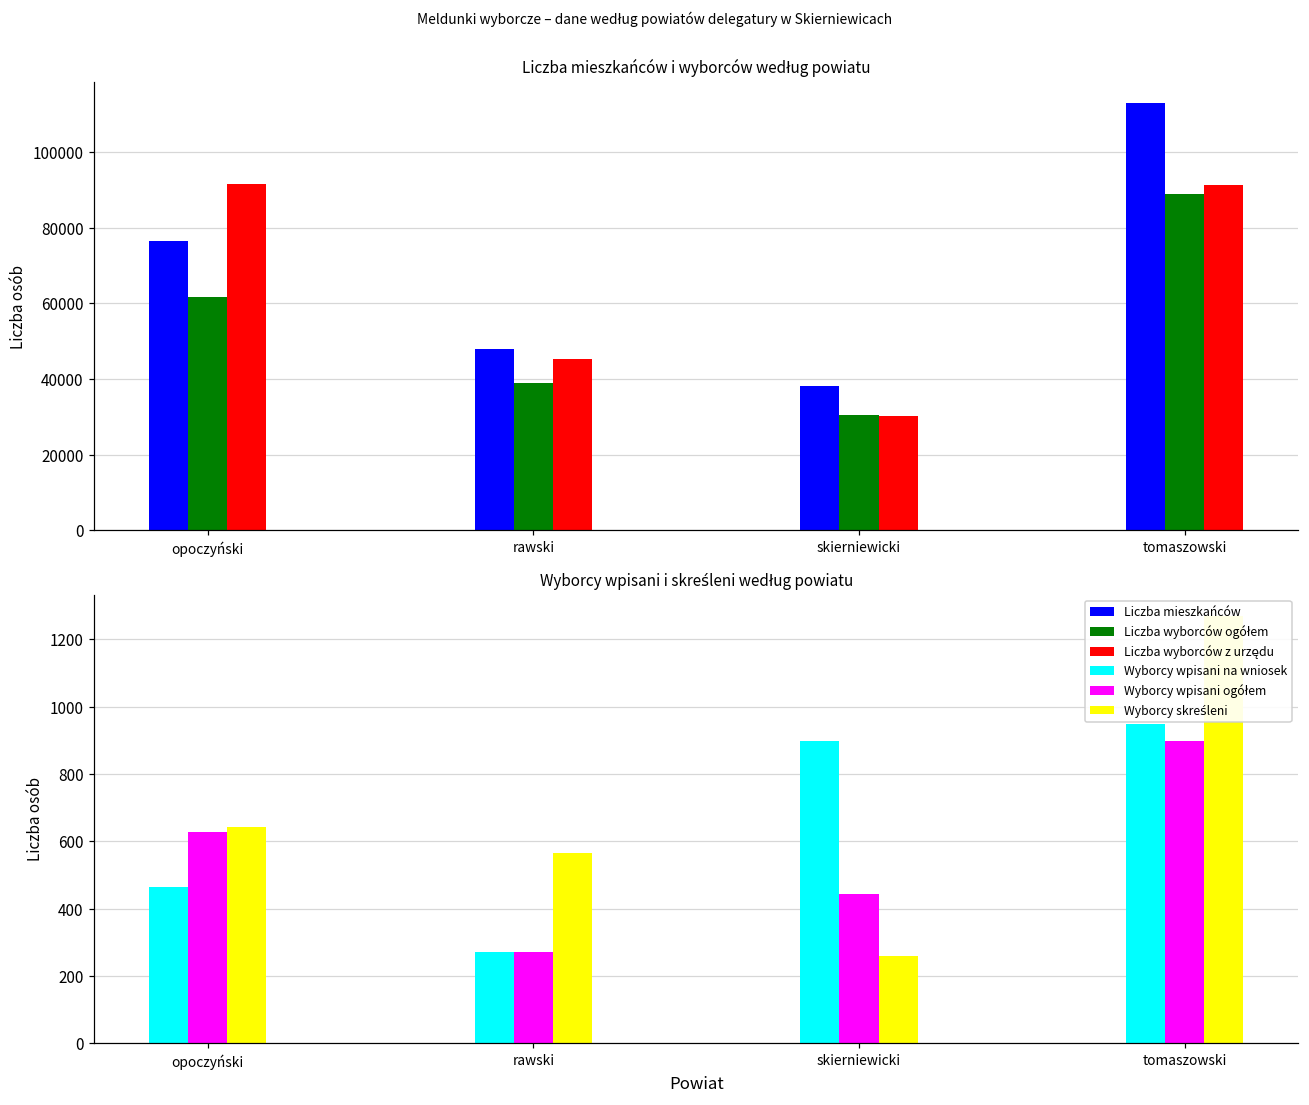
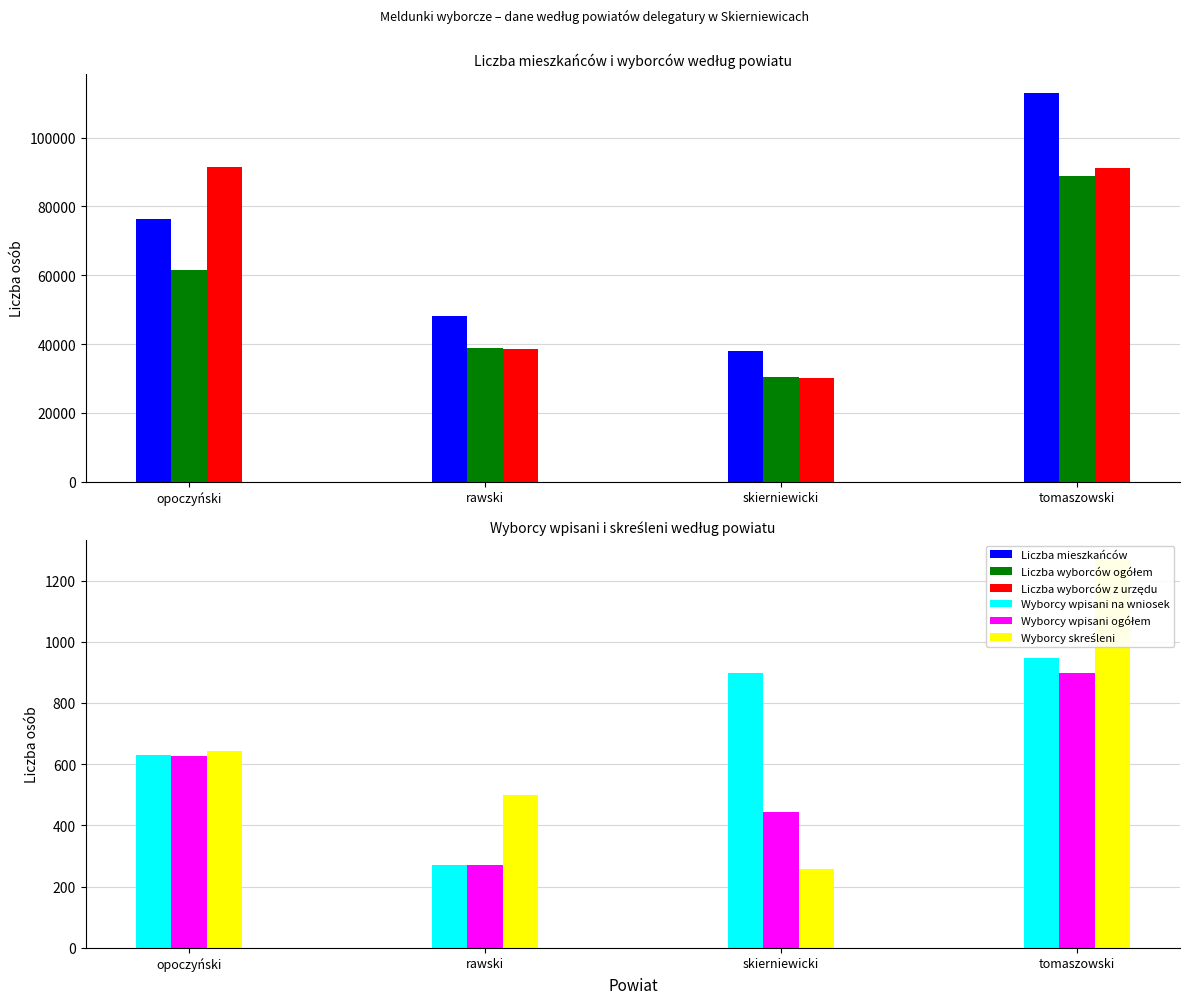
Liczba mieszkańców i wyborców według powiatu, Liczba wyborców z urzędu, rawski: 45000 -> 39000
Wyborcy wpisani i skreśleni według powiatu, Wyborcy wpisani na wniosek, opoczyński: 470 -> 630
Wyborcy wpisani i skreśleni według powiatu, Wyborcy skreśleni, rawski: 560 -> 500
